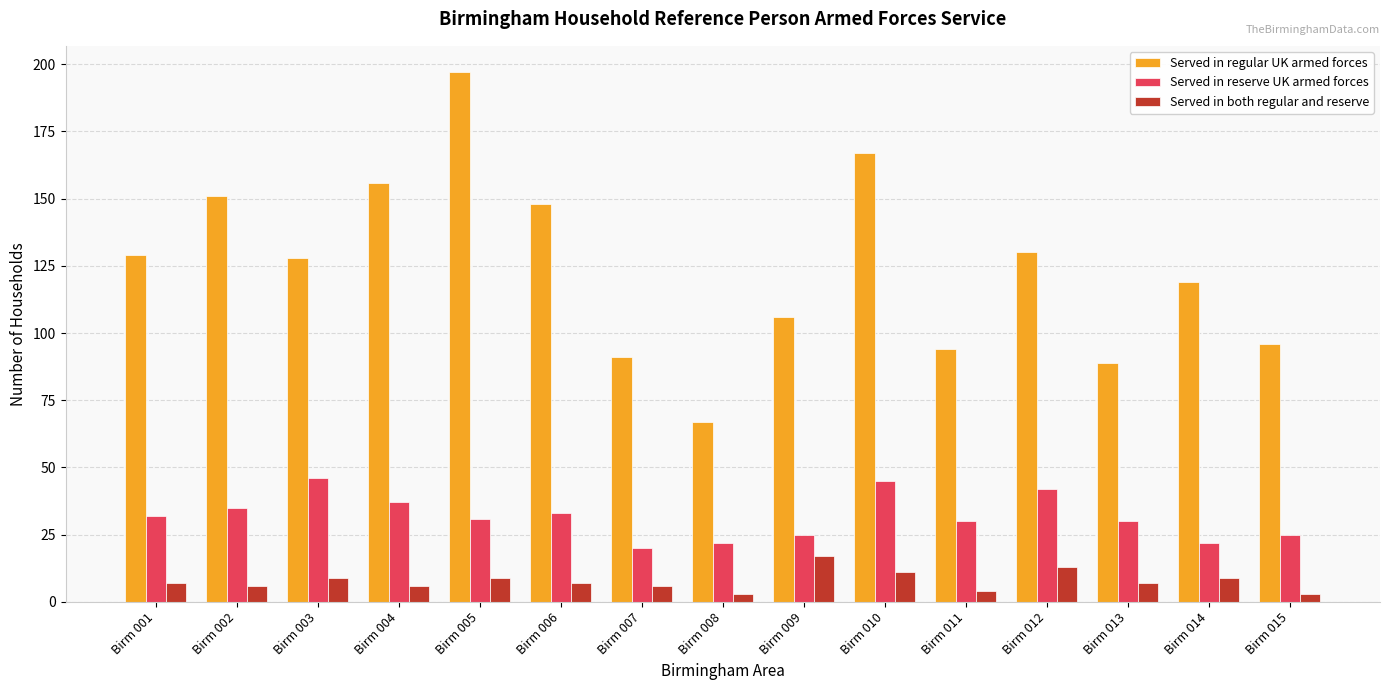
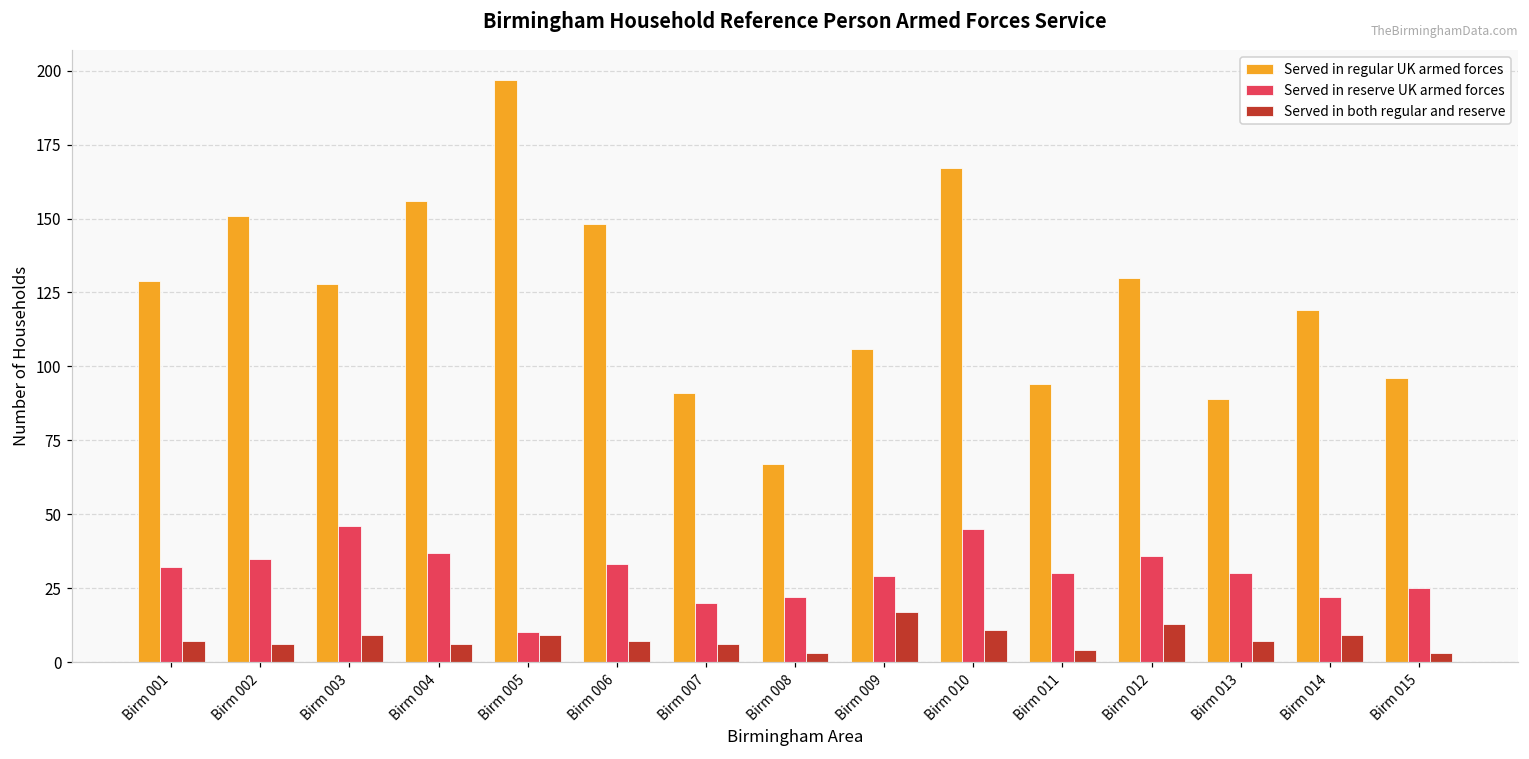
Served in reserve UK armed forces, Birm 005: 31 -> 10
Served in reserve UK armed forces, Birm 009: 25 -> 29
Served in reserve UK armed forces, Birm 012: 42 -> 36
